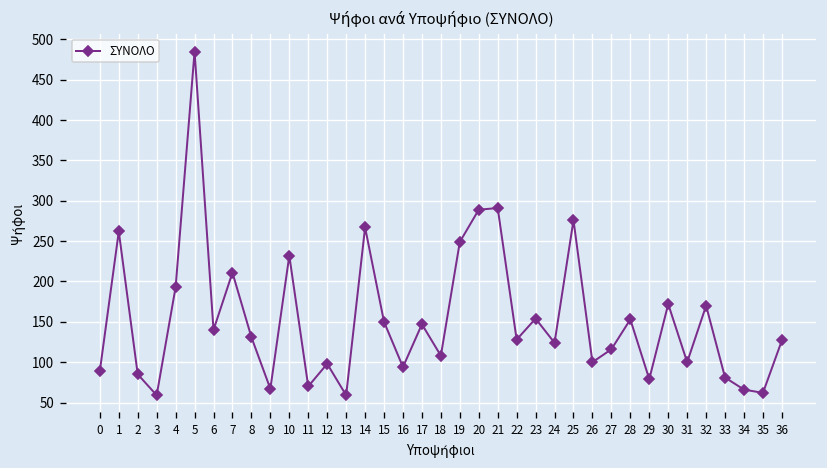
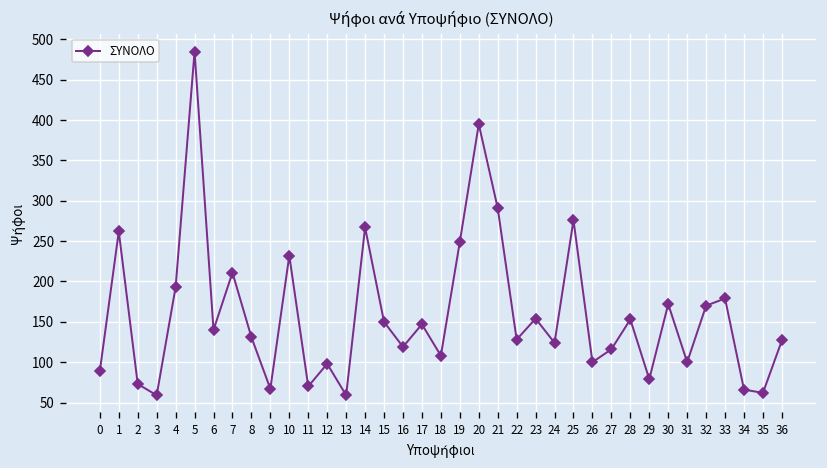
2: 90 -> 70
16: 90 -> 120
20: 290 -> 400
33: 80 -> 180
